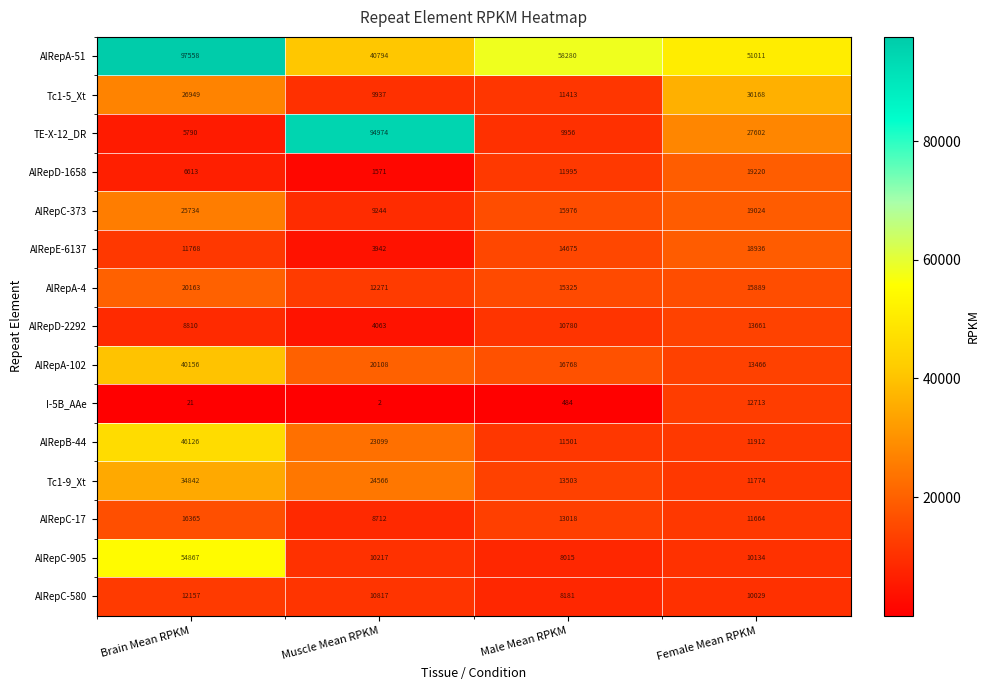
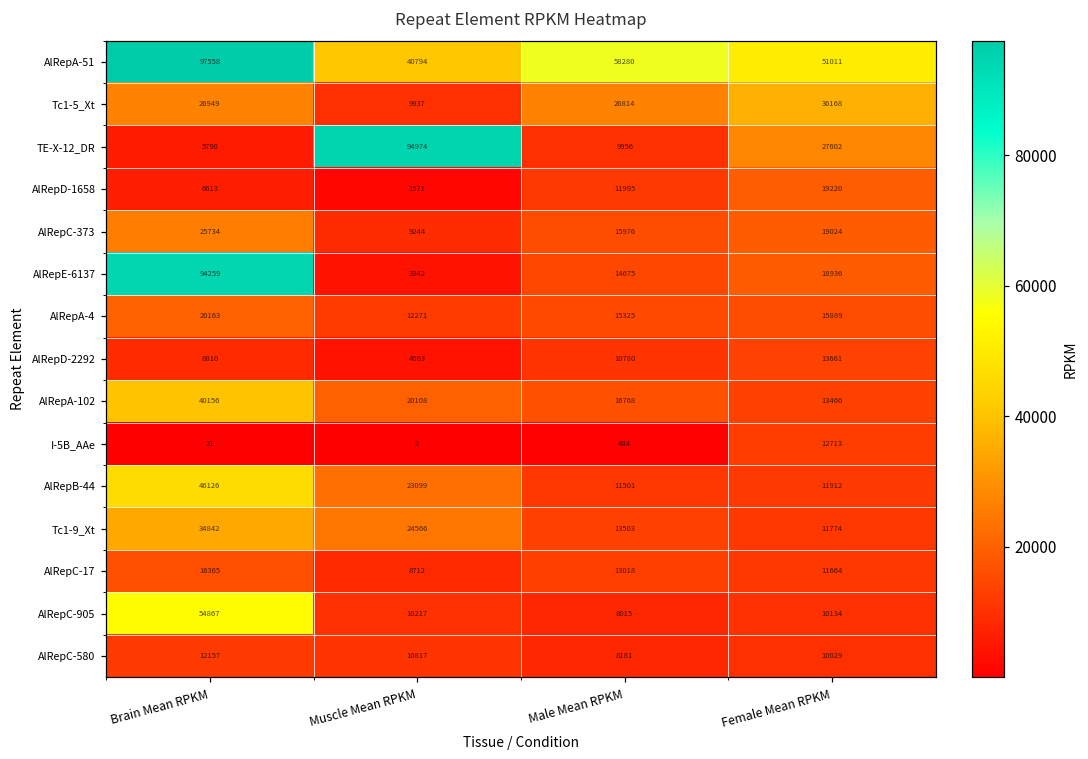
Tc1-5_Xt, Male Mean RPKM: 11413 -> 26814
AlRepE-6137, Brain Mean RPKM: 11768 -> 94259
